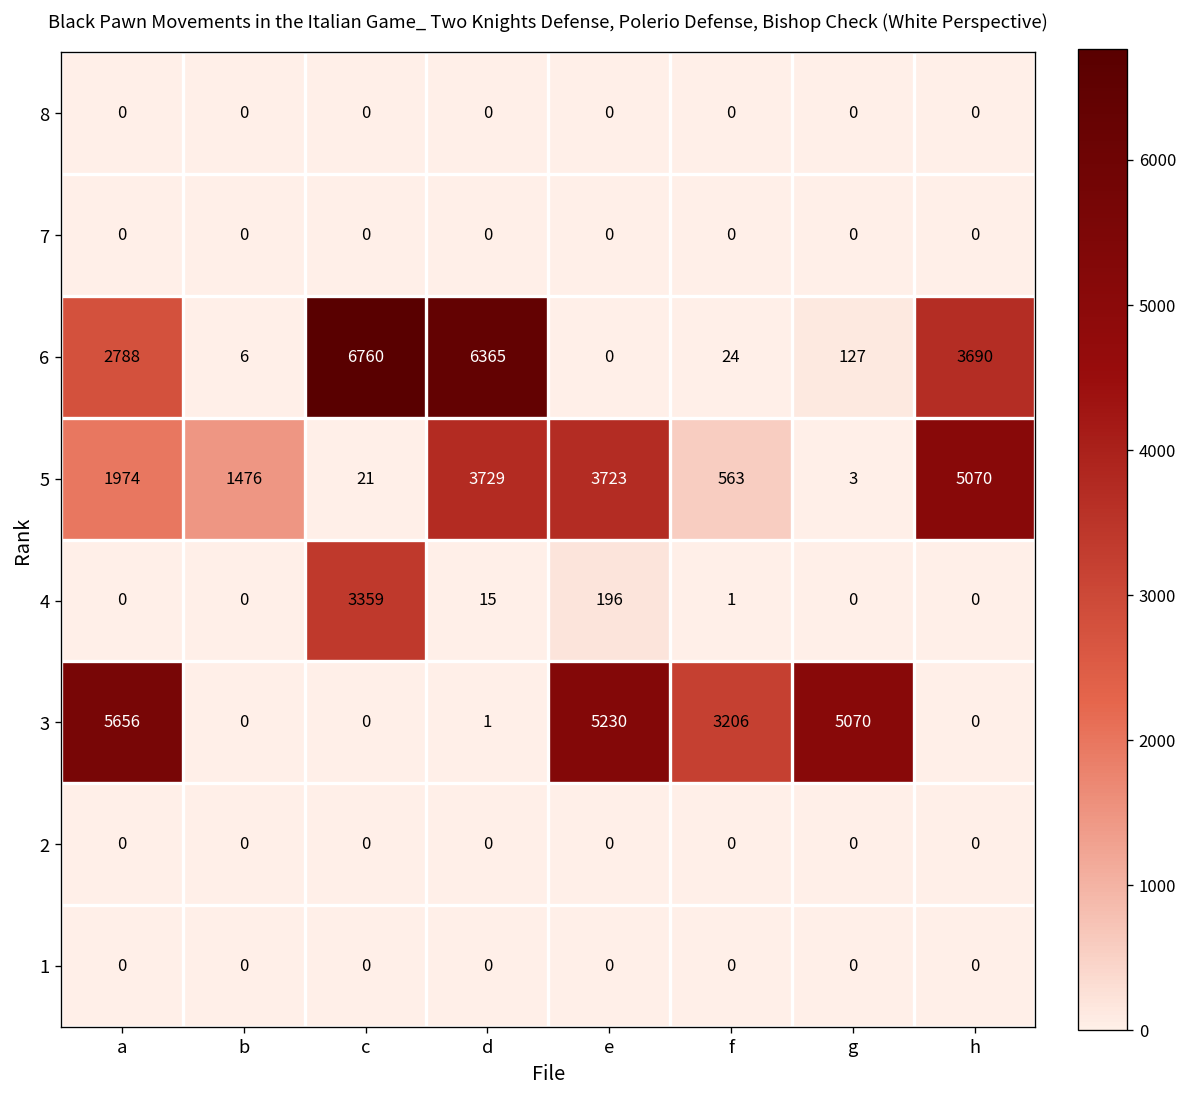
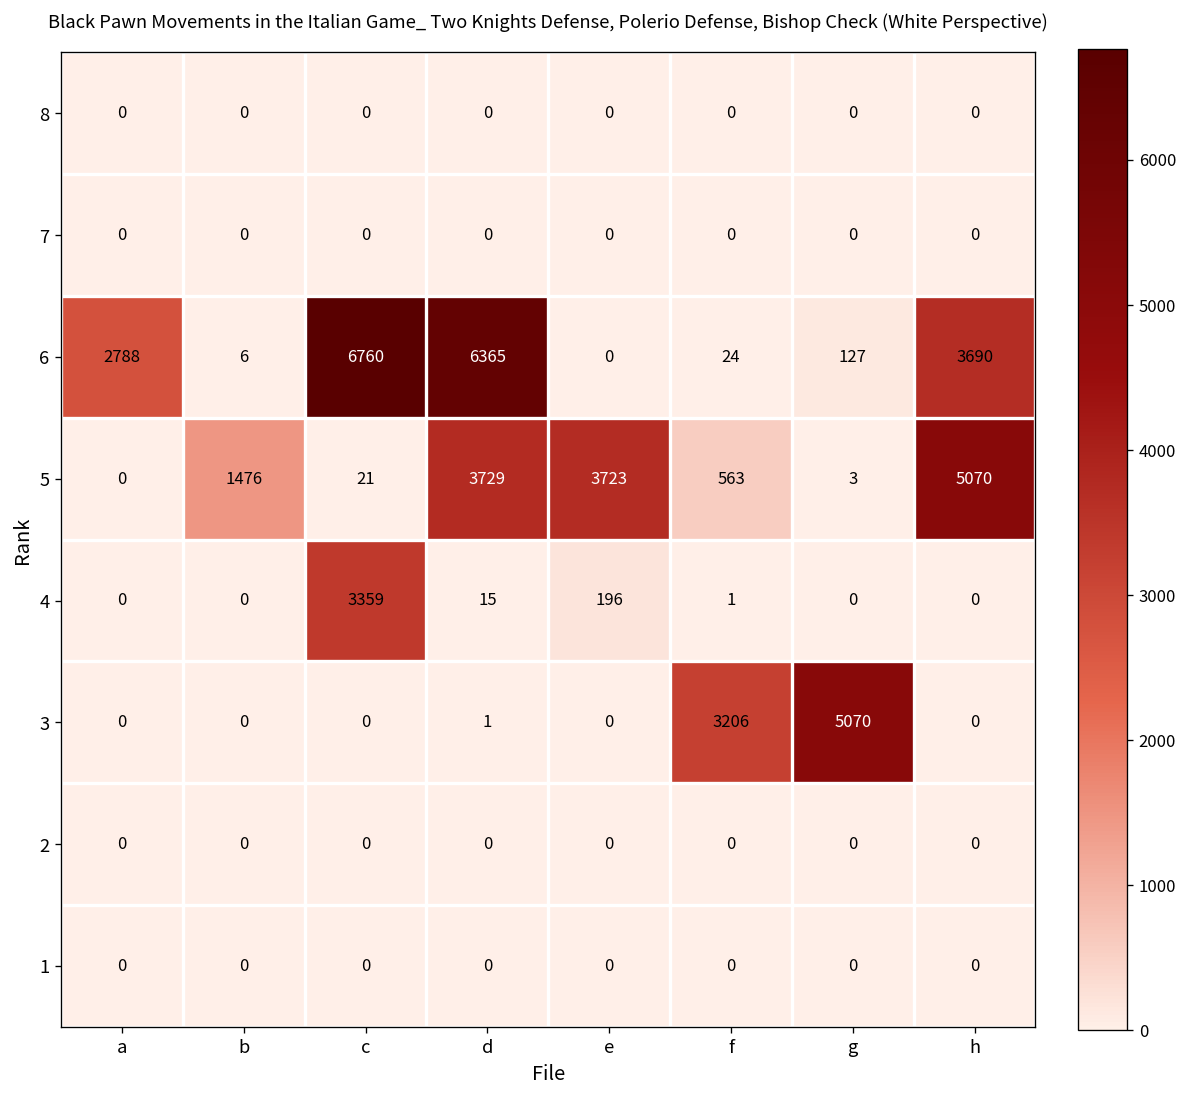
5, a: 1974 -> 0
3, a: 5656 -> 0
3, e: 5230 -> 0
